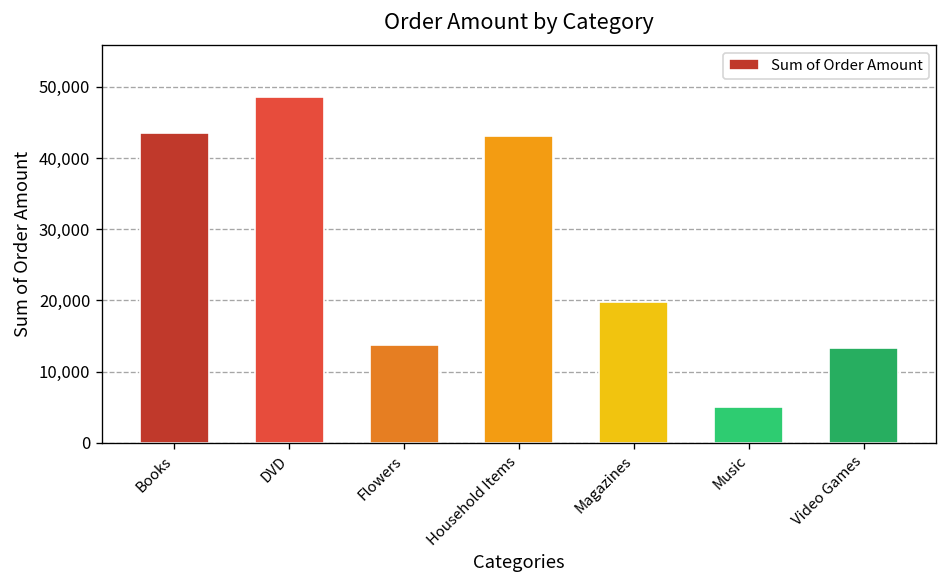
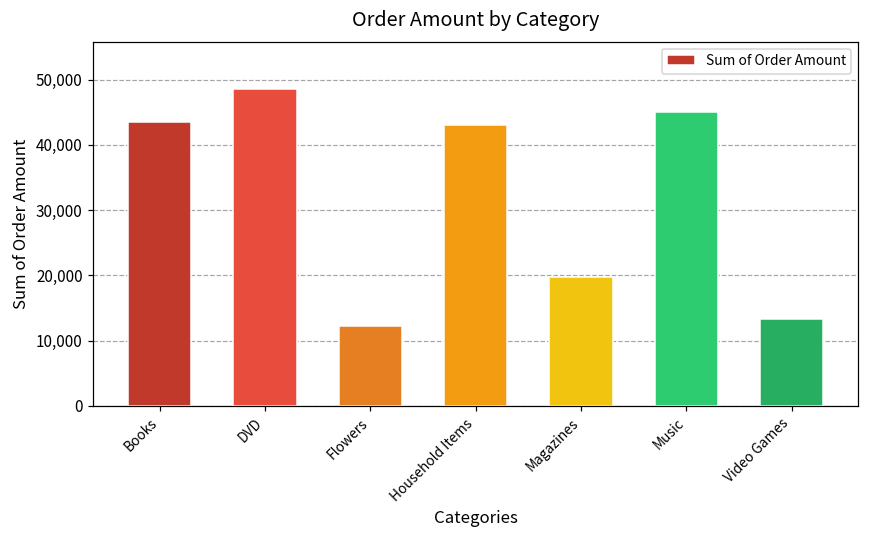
Flowers: 14,000 -> 12,000
Music: 5,000 -> 45,000
